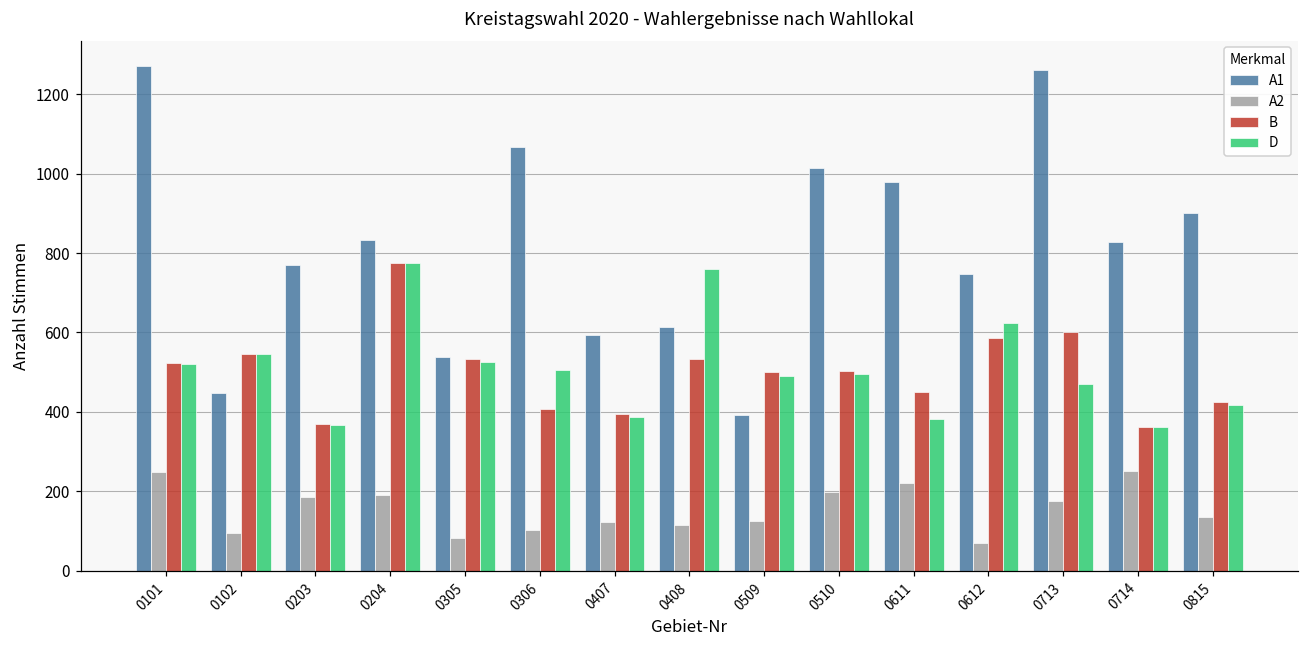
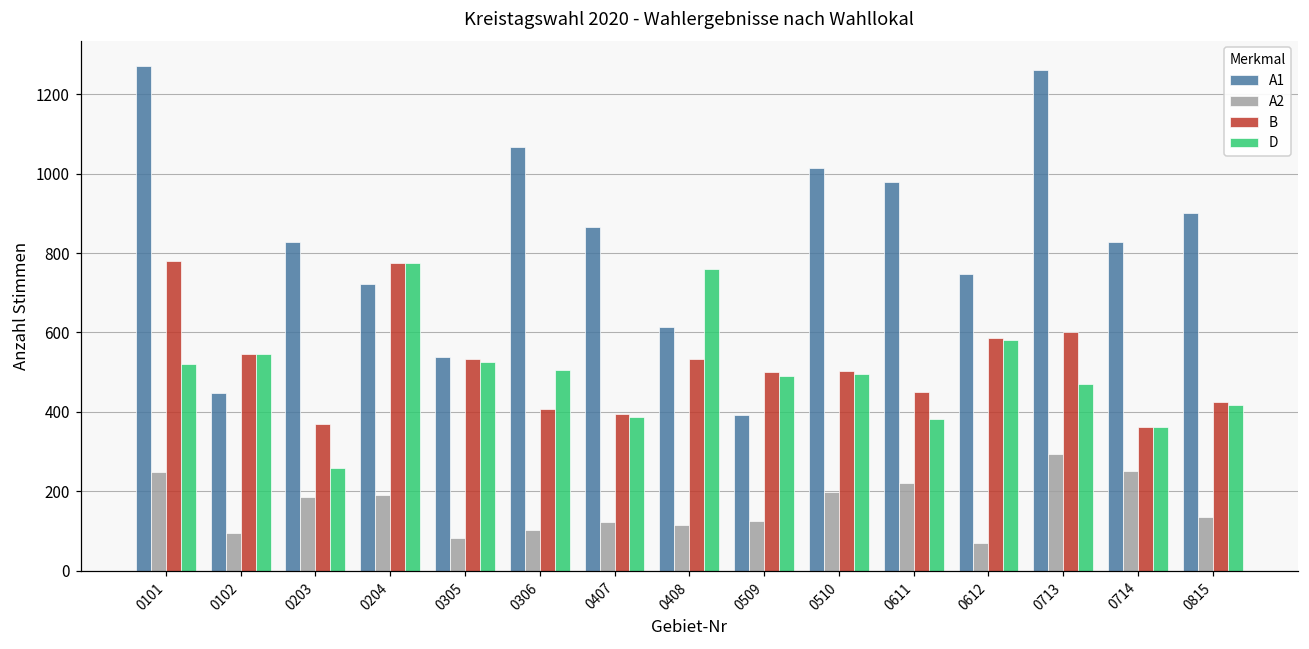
B, 0101: 520 -> 780
A1, 0203: 770 -> 830
D, 0203: 370 -> 260
A1, 0204: 830 -> 720
A1, 0407: 590 -> 870
D, 0612: 620 -> 580
A2, 0713: 180 -> 290
